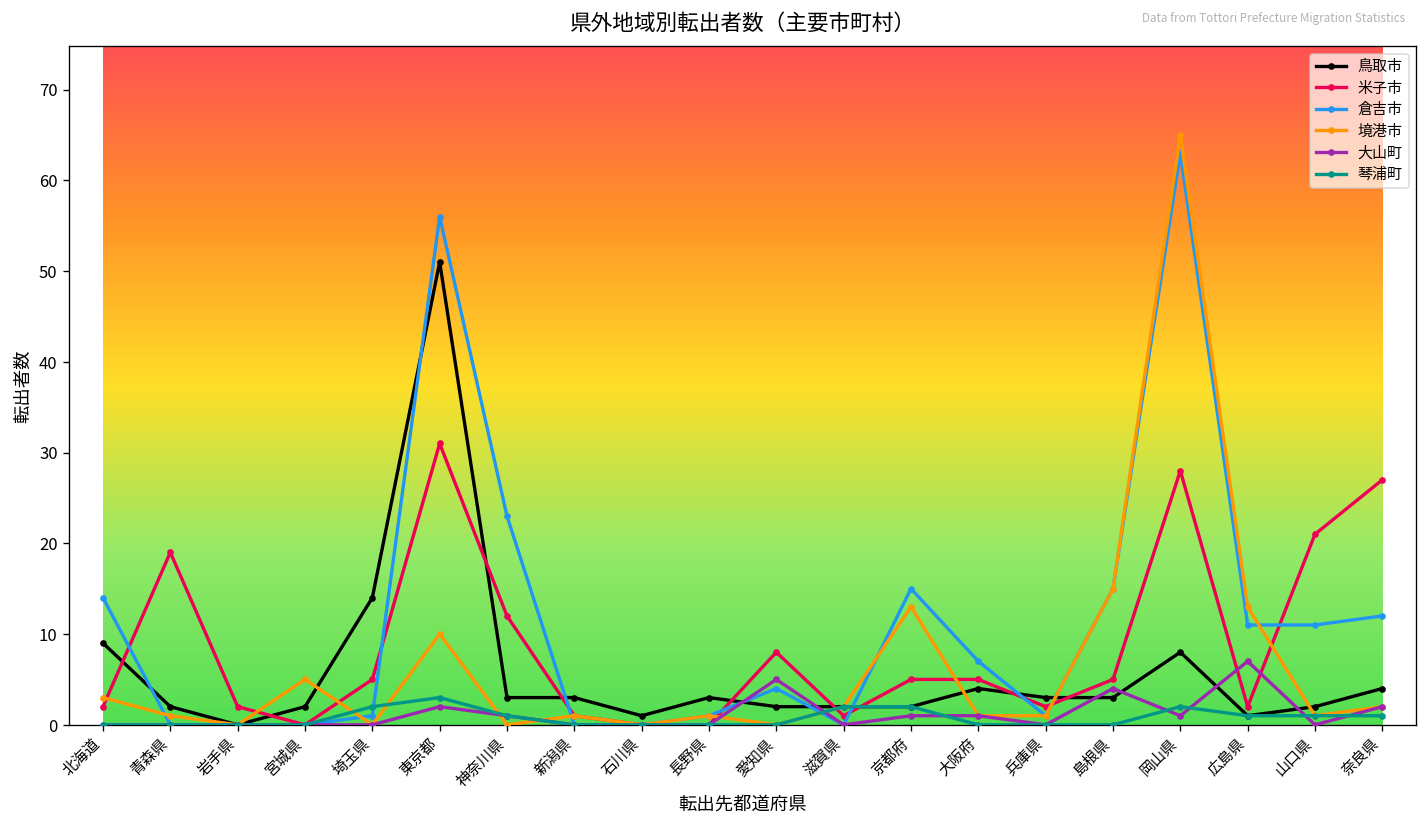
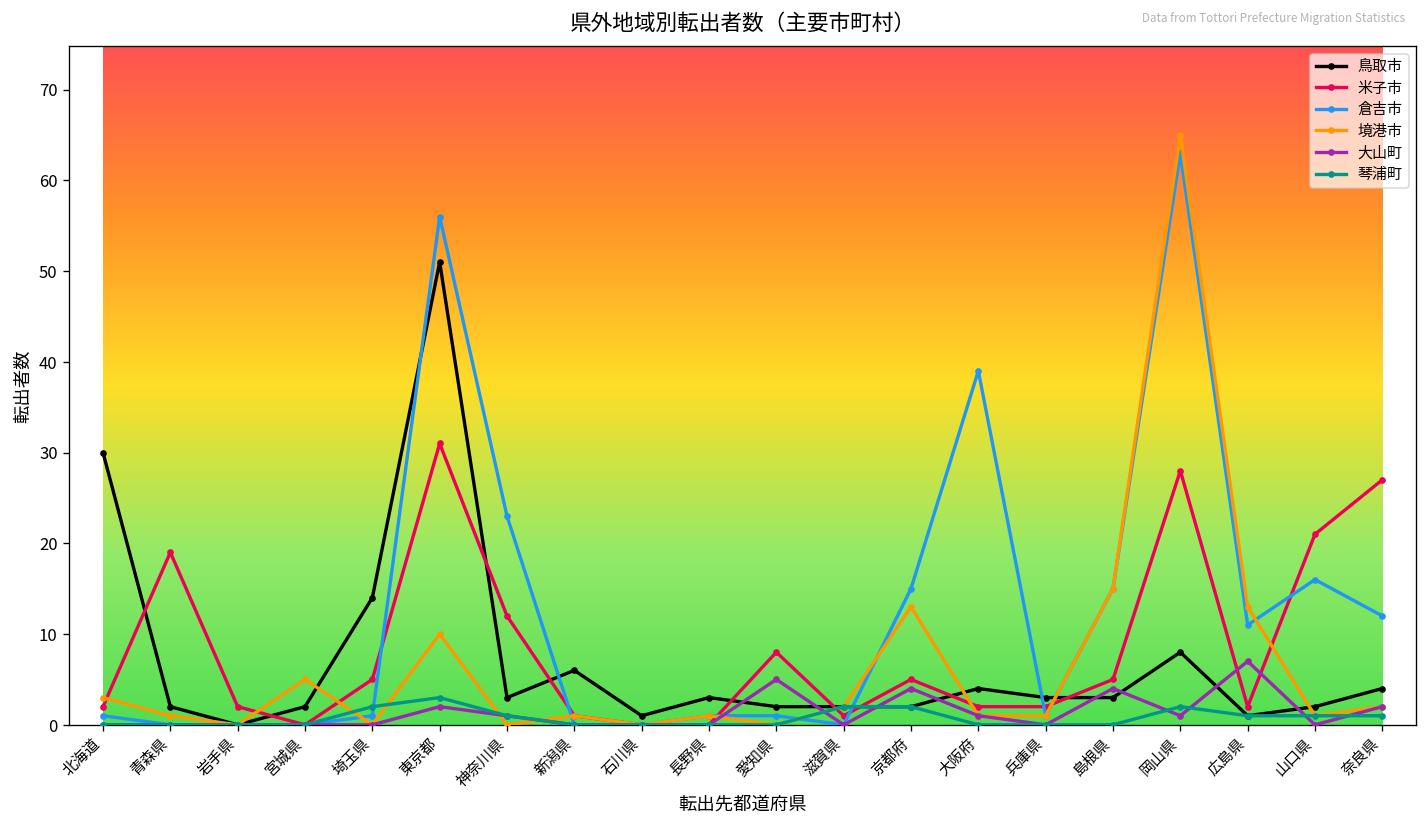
鳥取市, 北海道: 9 -> 30
倉吉市, 北海道: 14 -> 1
鳥取市, 新潟県: 3 -> 6
倉吉市, 愛知県: 4 -> 1
大山町, 京都府: 1 -> 4
米子市, 大阪府: 5 -> 2
倉吉市, 大阪府: 7 -> 39
倉吉市, 山口県: 11 -> 16
